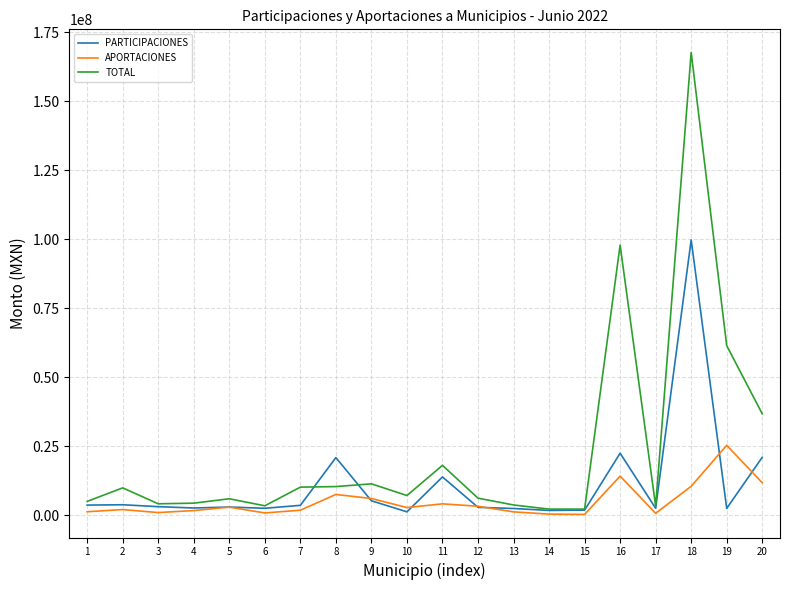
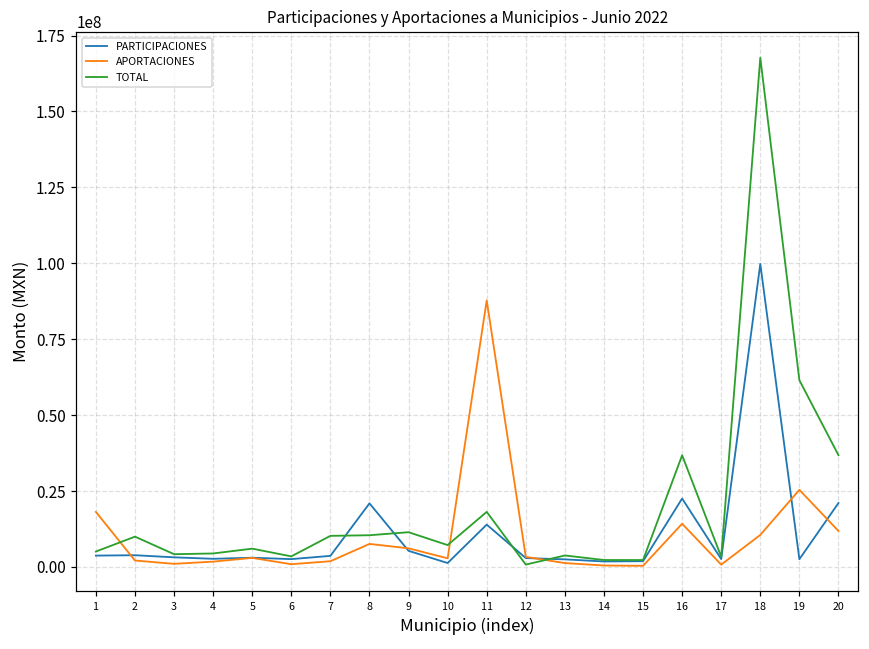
APORTACIONES, 1: 1000000 -> 18000000
APORTACIONES, 11: 4000000 -> 88000000
TOTAL, 12: 6000000 -> 1000000
TOTAL, 16: 98000000 -> 37000000
